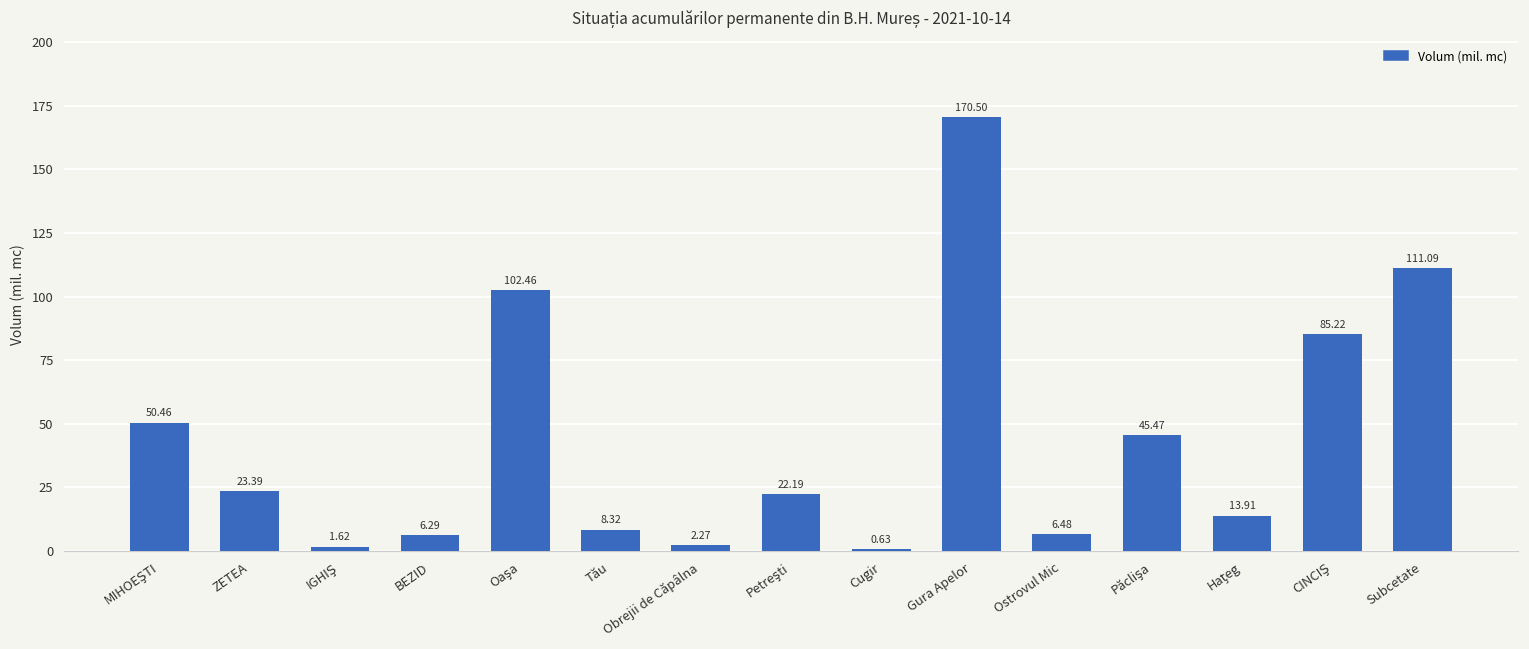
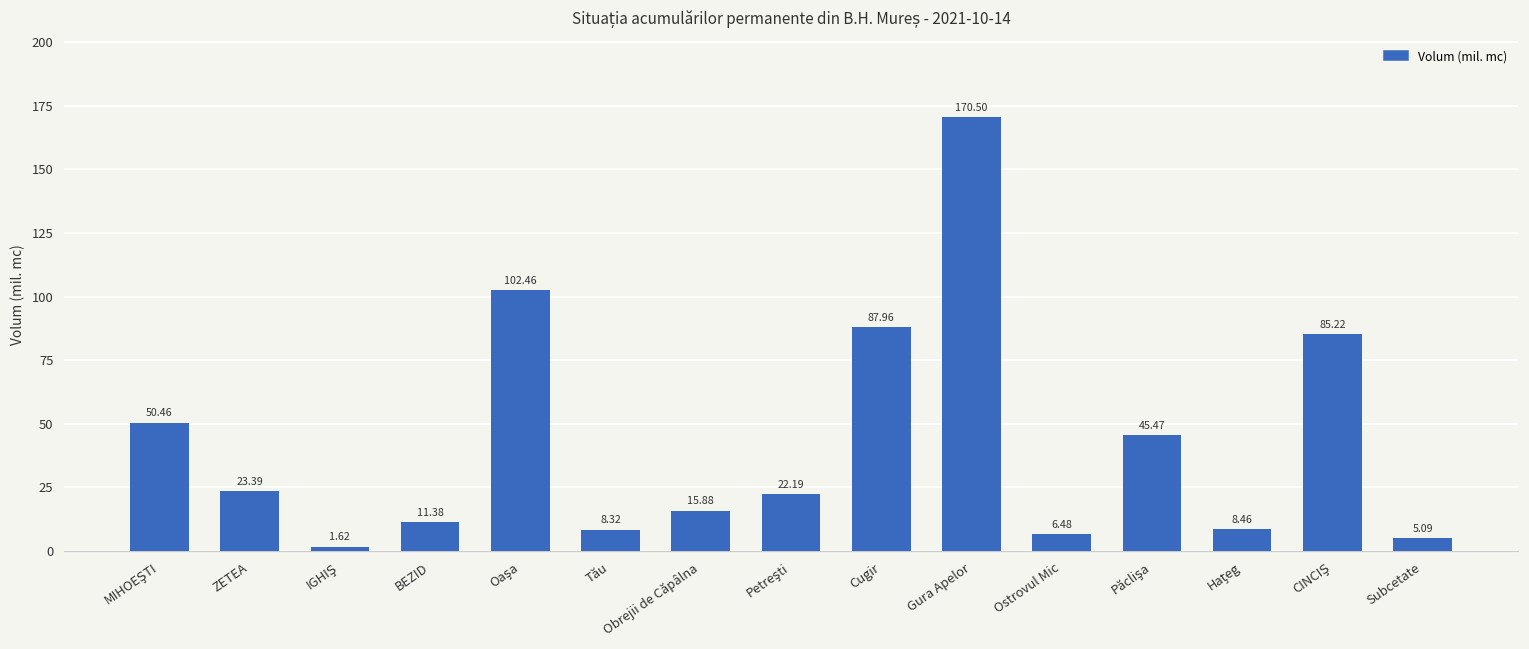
BEZID: 6.29 -> 11.38
Obrejii de Căpâlna: 2.27 -> 15.88
Cugir: 0.63 -> 87.96
Haţeg: 13.91 -> 8.46
Subcetate: 111.09 -> 5.09
